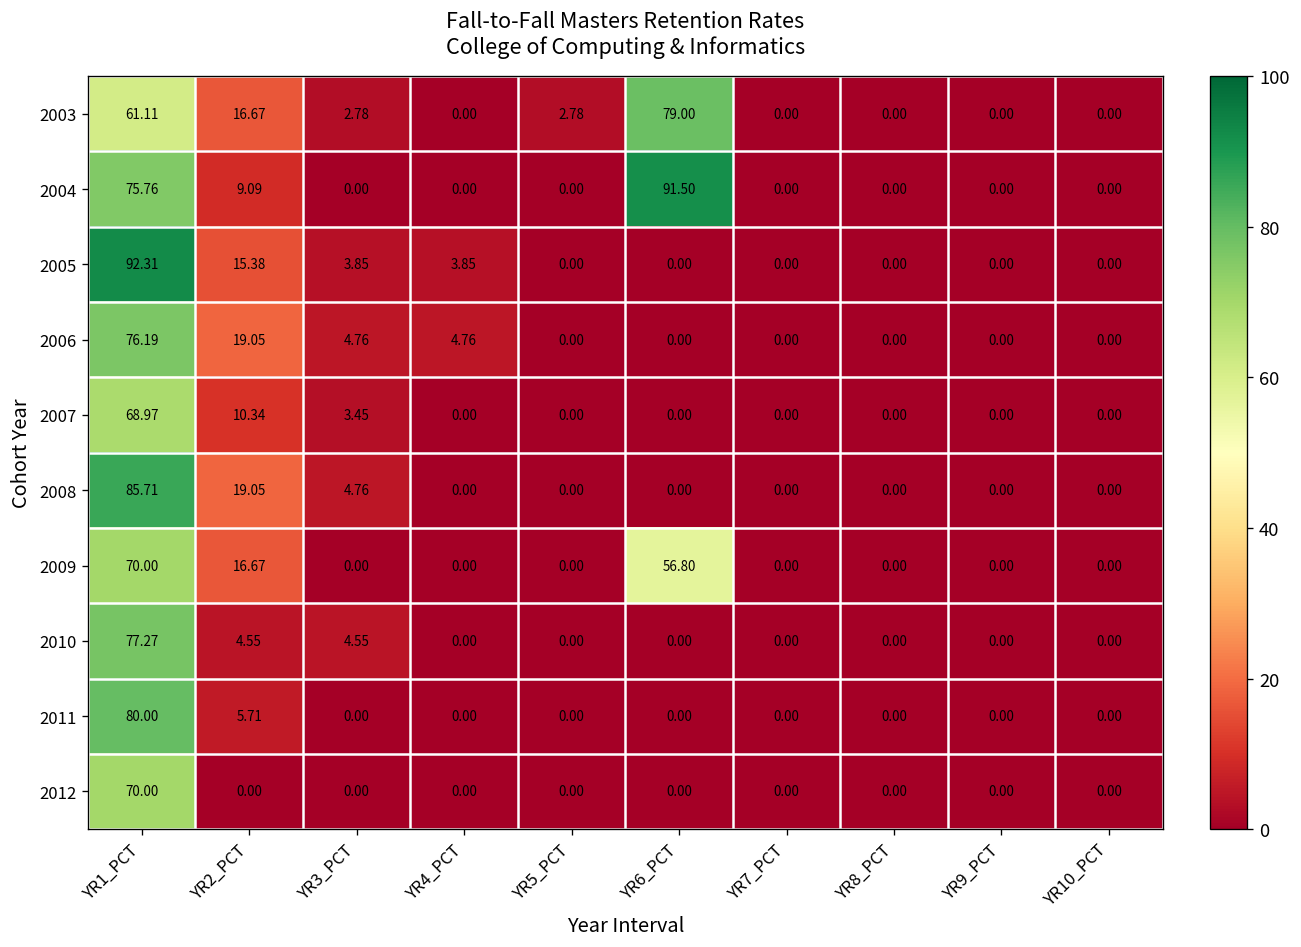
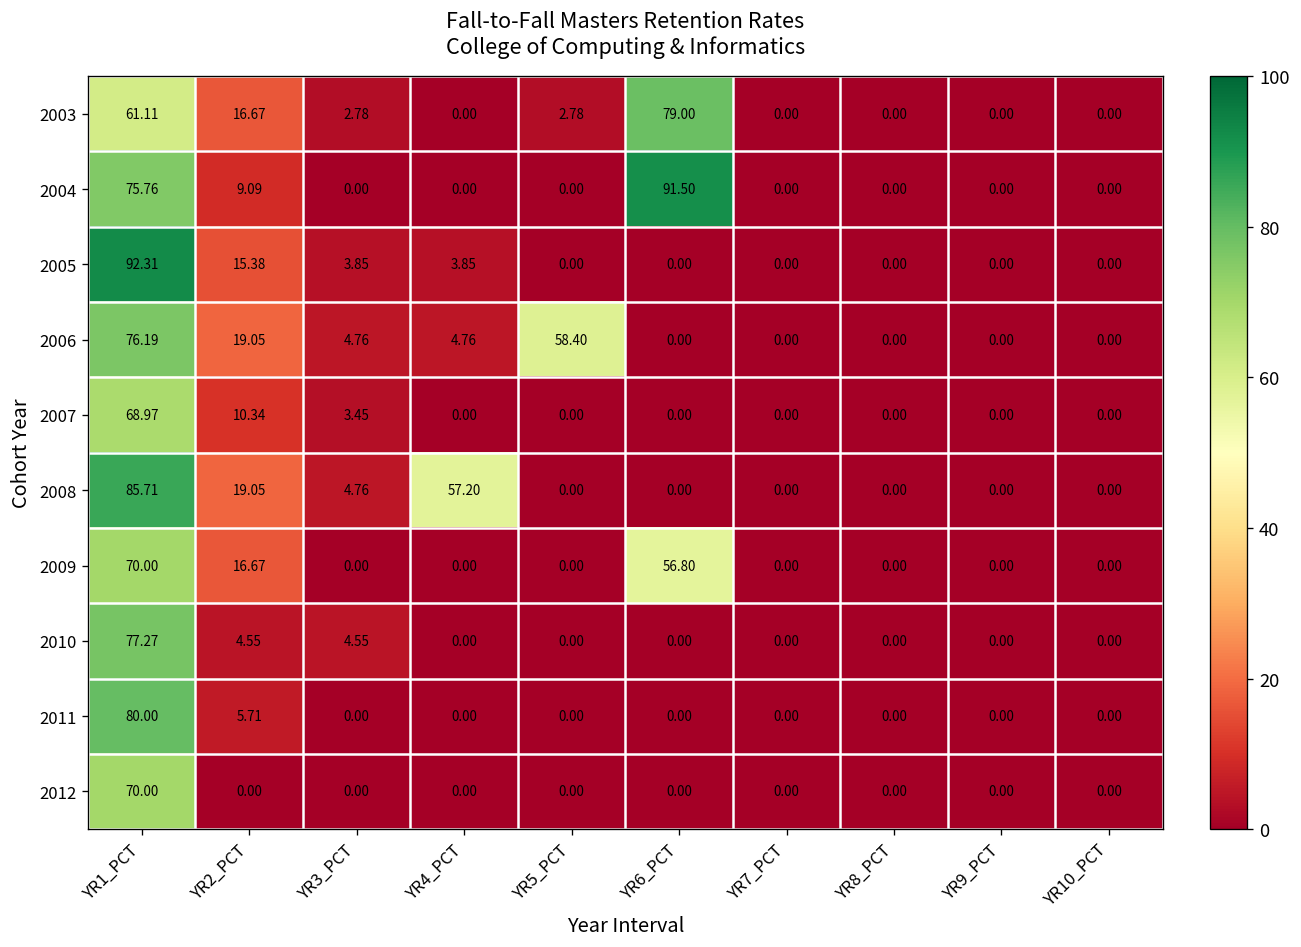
2006, YR5_PCT: 0.00 -> 58.40
2008, YR4_PCT: 0.00 -> 57.20
